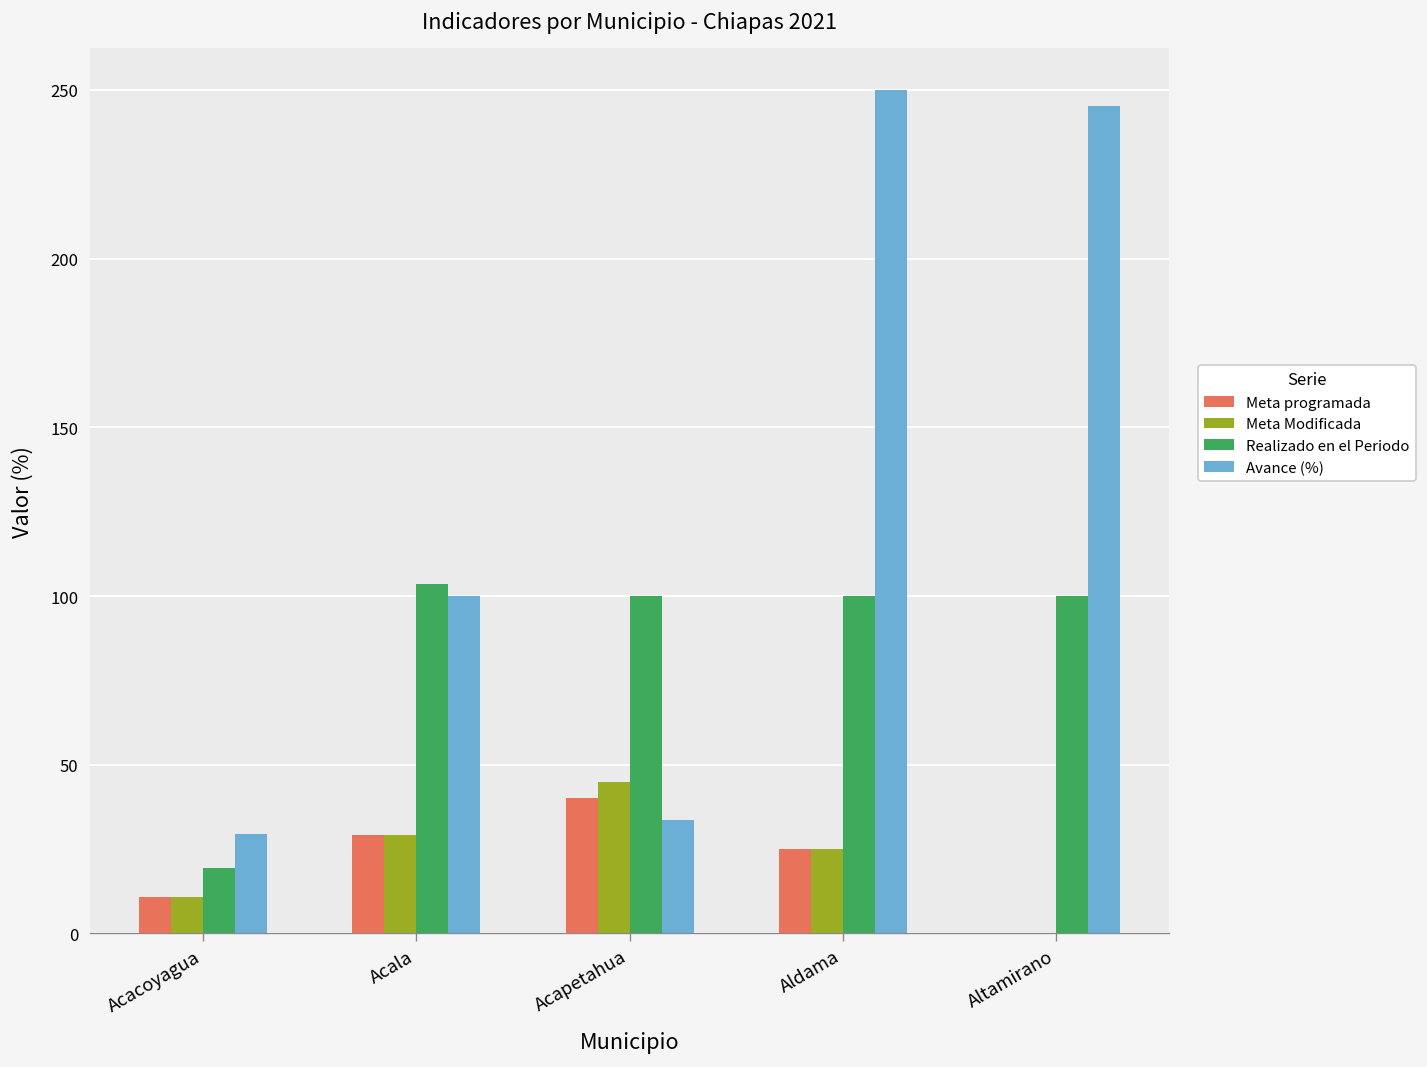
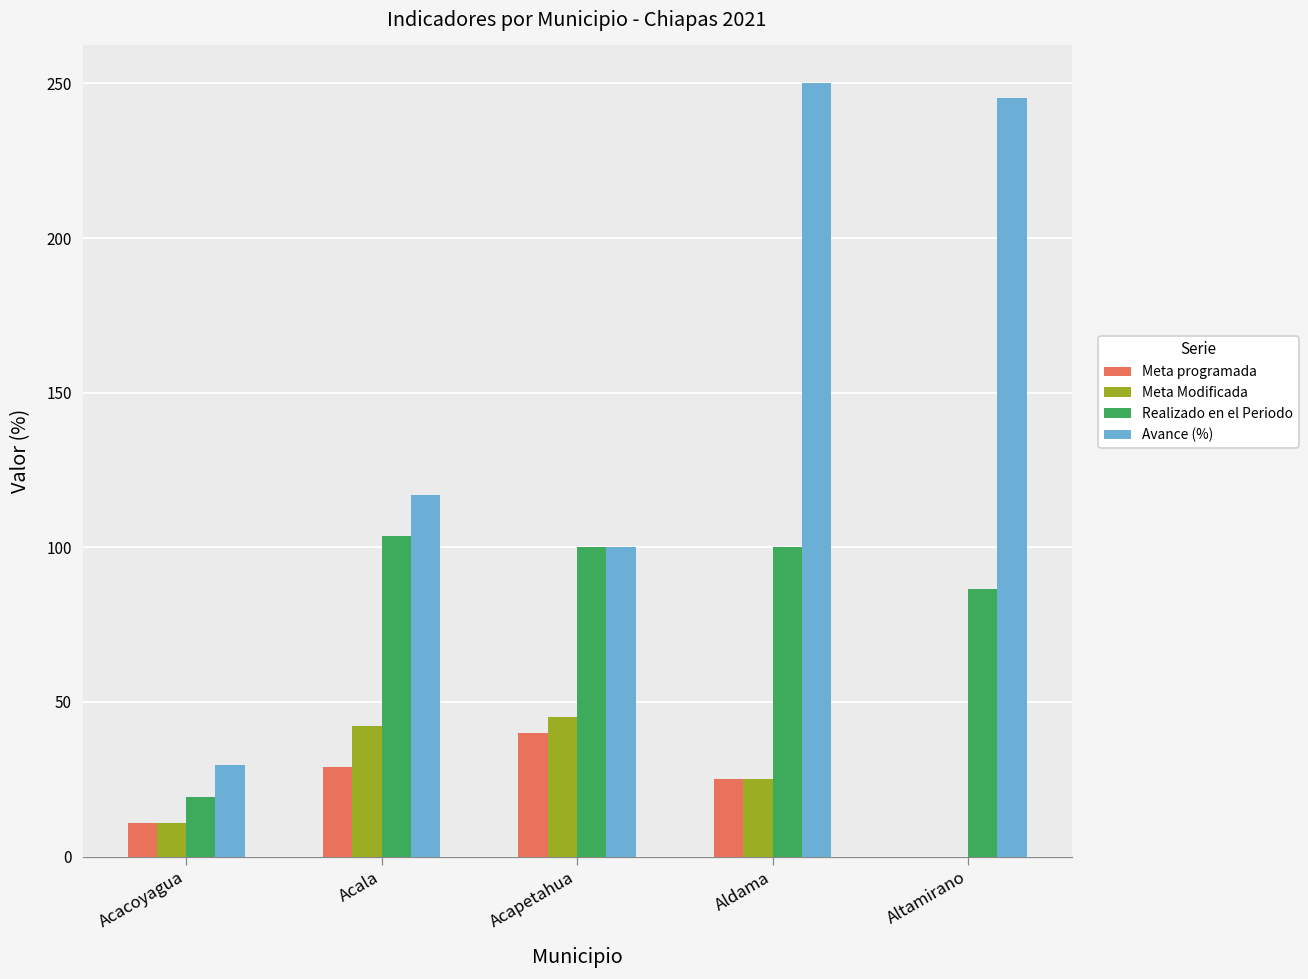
Meta Modificada, Acala: 29 -> 42
Avance (%), Acala: 100 -> 117
Avance (%), Acapetahua: 34 -> 100
Realizado en el Periodo, Altamirano: 100 -> 87
